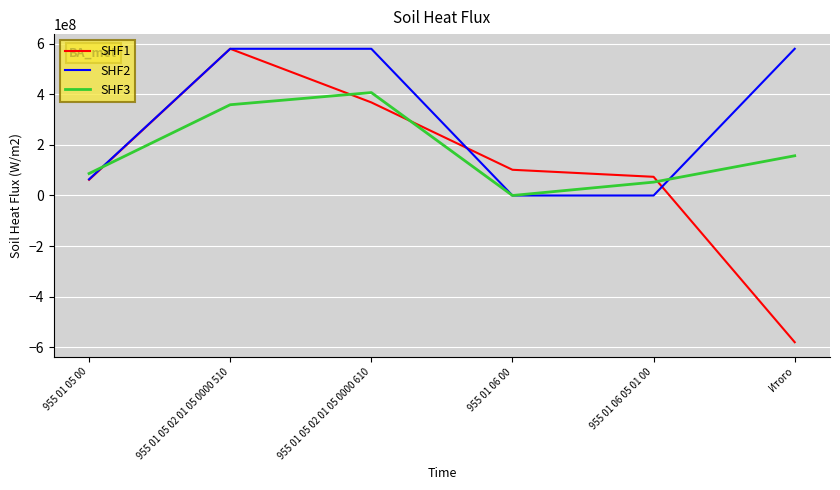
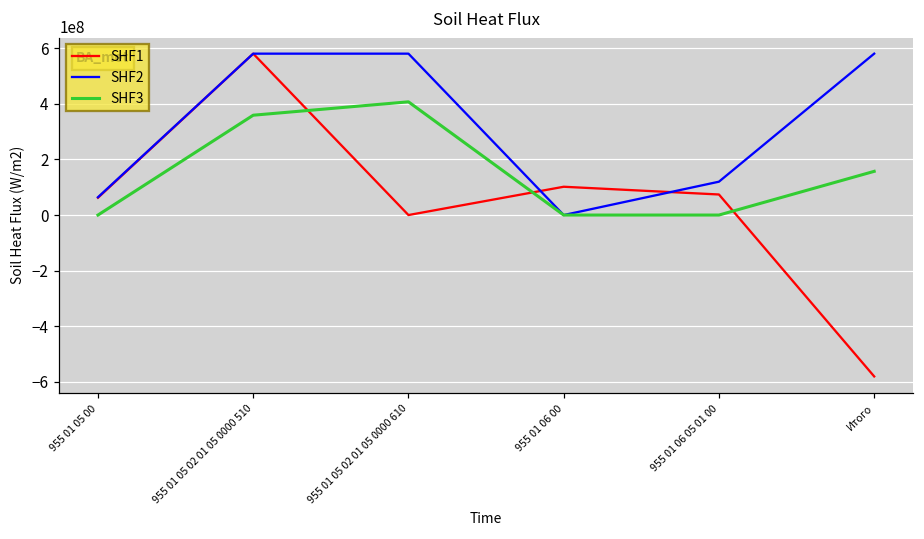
SHF3, 955 01 05 00: 90000000 -> 0
SHF1, 955 01 05 02 01 05 0000 610: 370000000 -> 0
SHF2, 955 01 06 05 01 00: 0 -> 120000000
SHF3, 955 01 06 05 01 00: 50000000 -> 0
